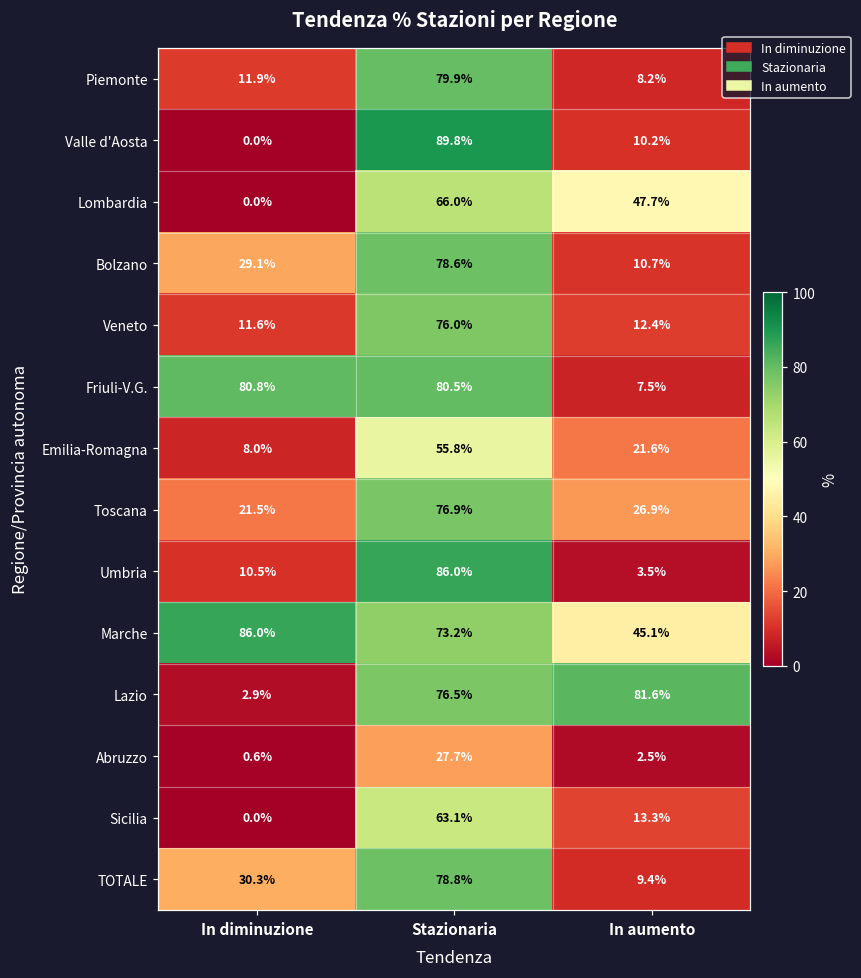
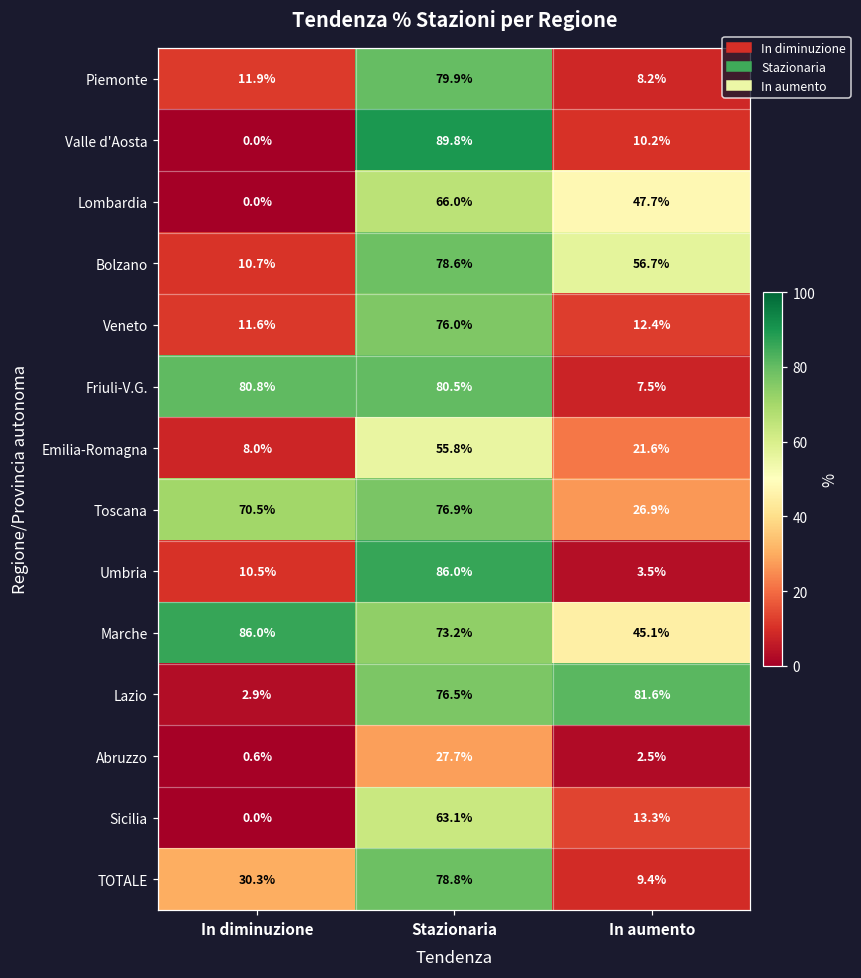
Bolzano, In diminuzione: 29.1% -> 10.7%
Bolzano, In aumento: 10.7% -> 56.7%
Toscana, In diminuzione: 21.5% -> 70.5%
